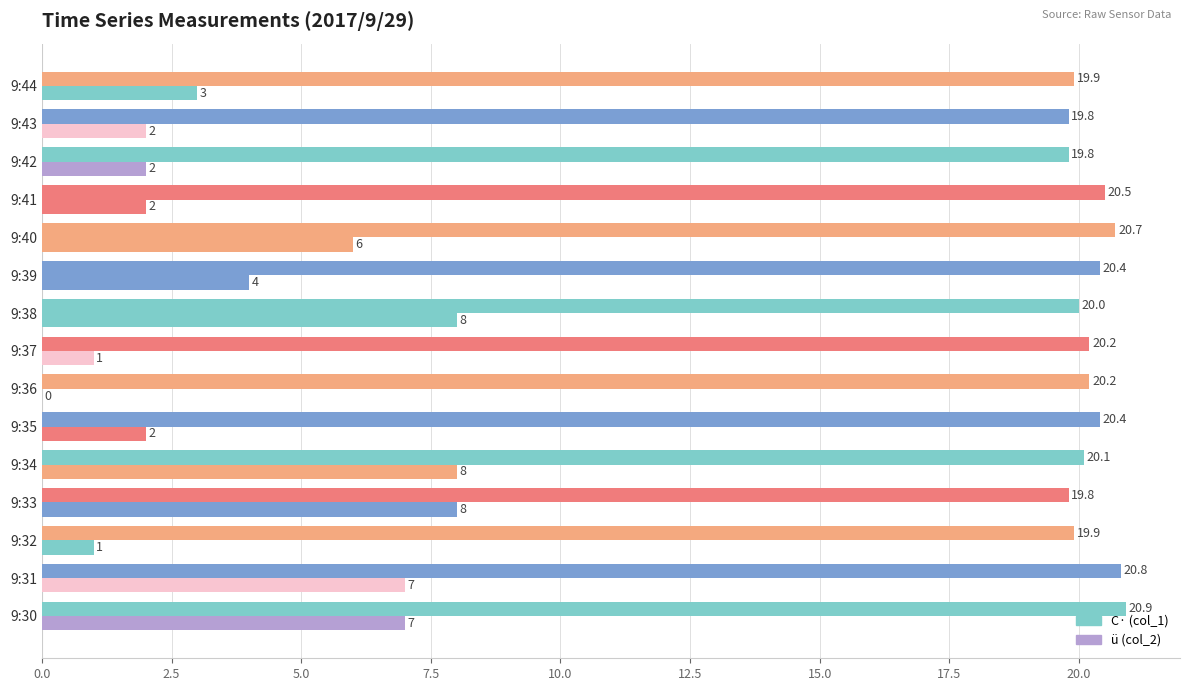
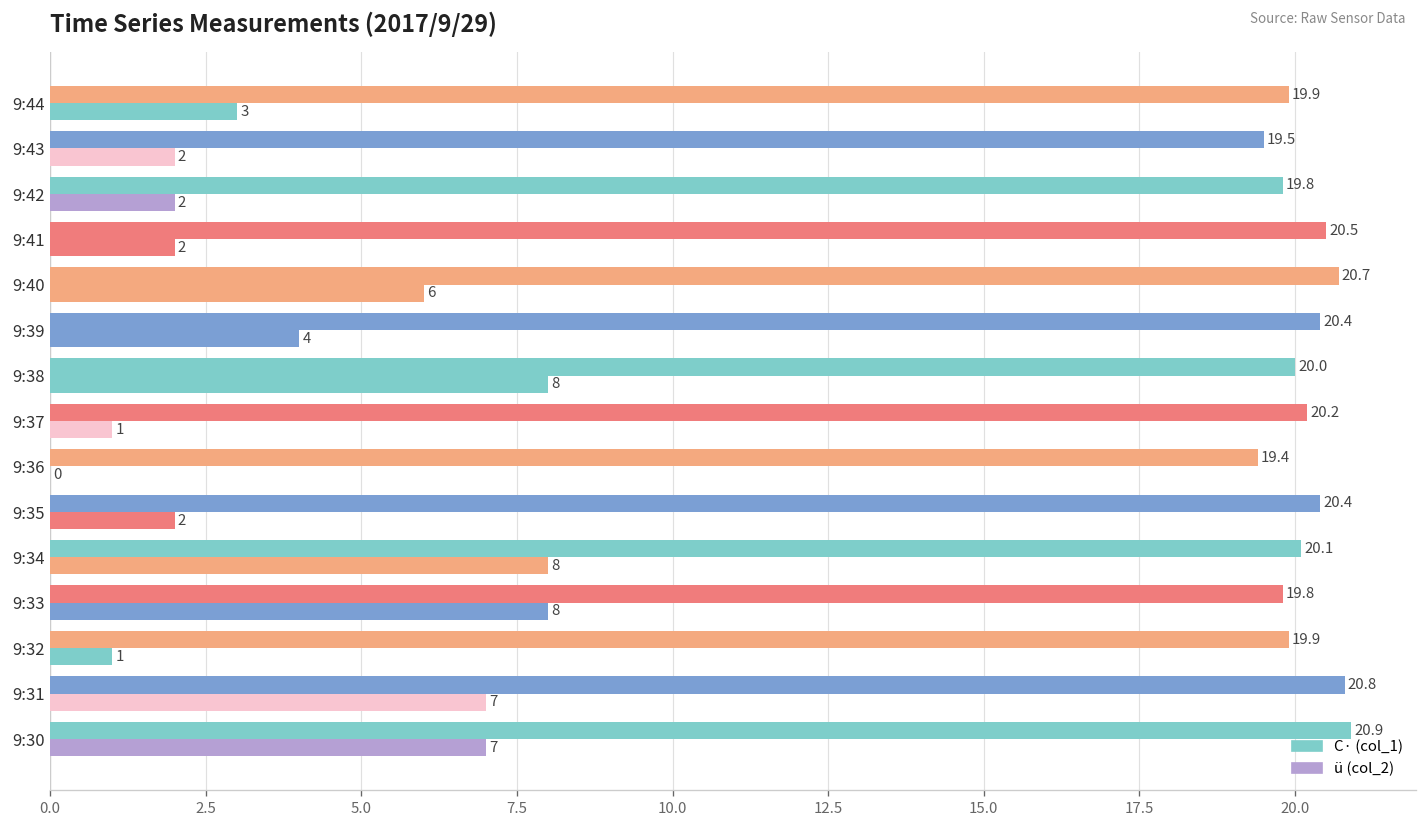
C· (col_1), 9:43: 19.8 -> 19.5
C· (col_1), 9:36: 20.2 -> 19.4
